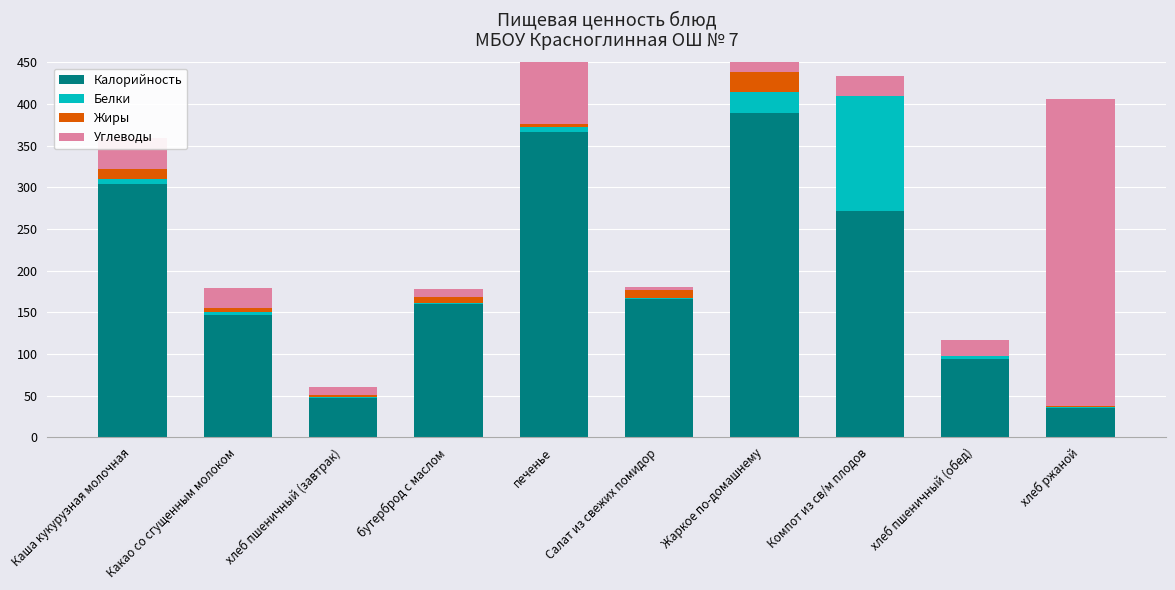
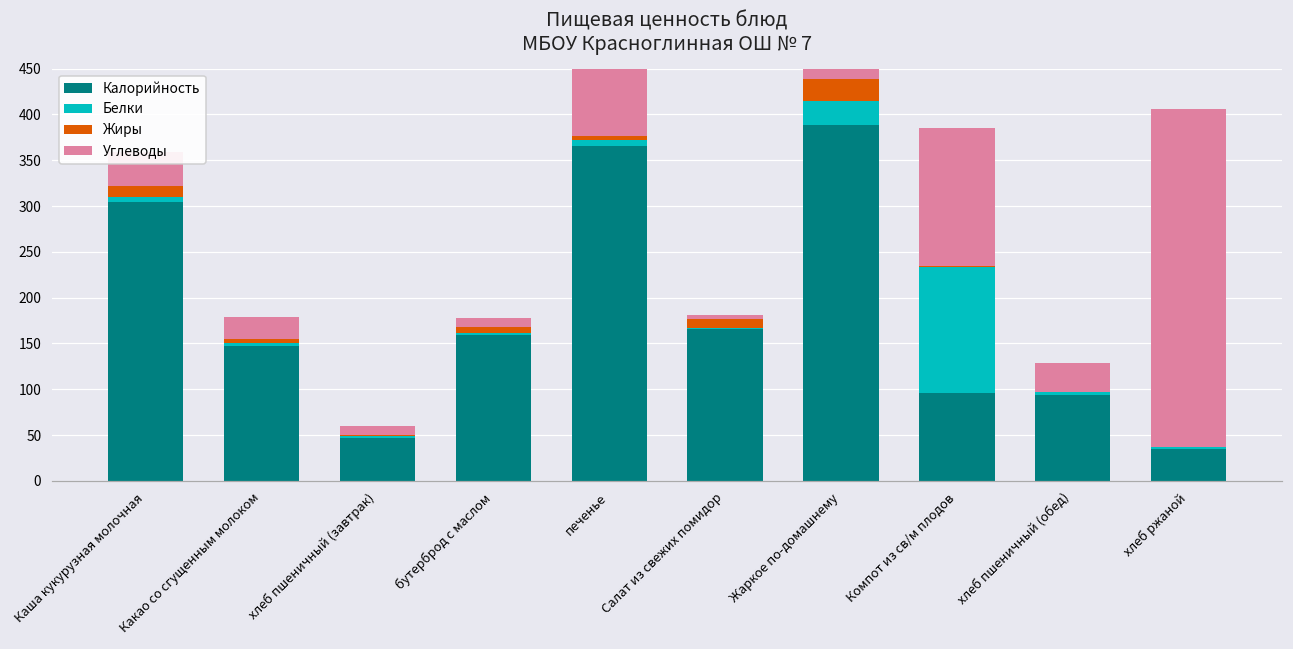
Калорийность, Компот из св/м плодов: 270 -> 100
Углеводы, Компот из св/м плодов: 20 -> 150
Углеводы, хлеб пшеничный (обед): 20 -> 30
